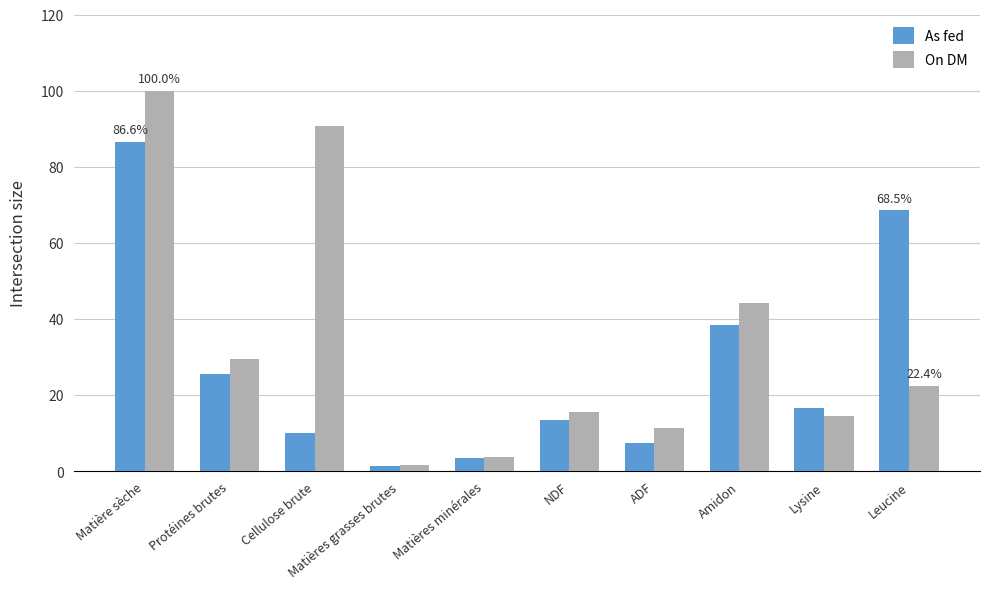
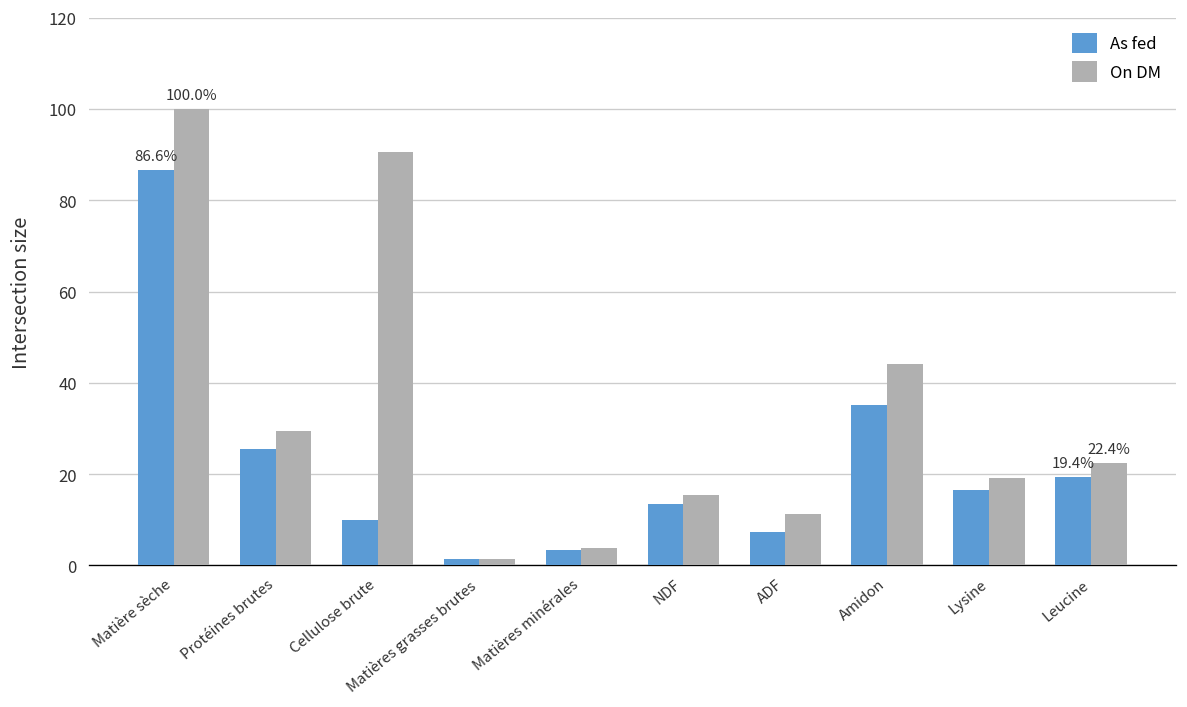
As fed, Amidon: 38 -> 35
On DM, Lysine: 14 -> 19
As fed, Leucine: 68.5% -> 19.4%
